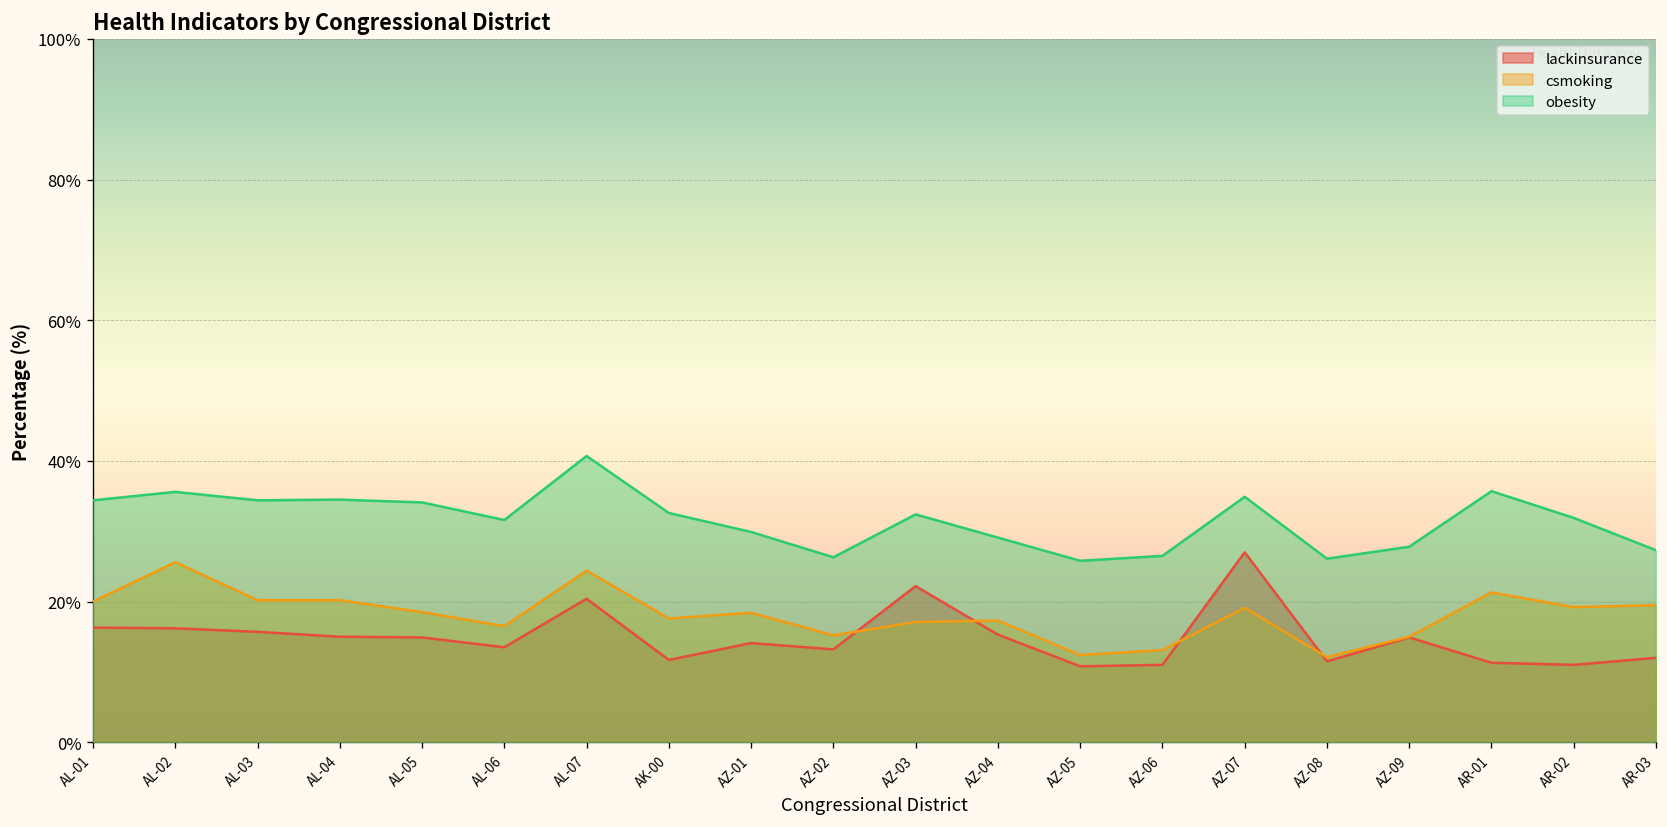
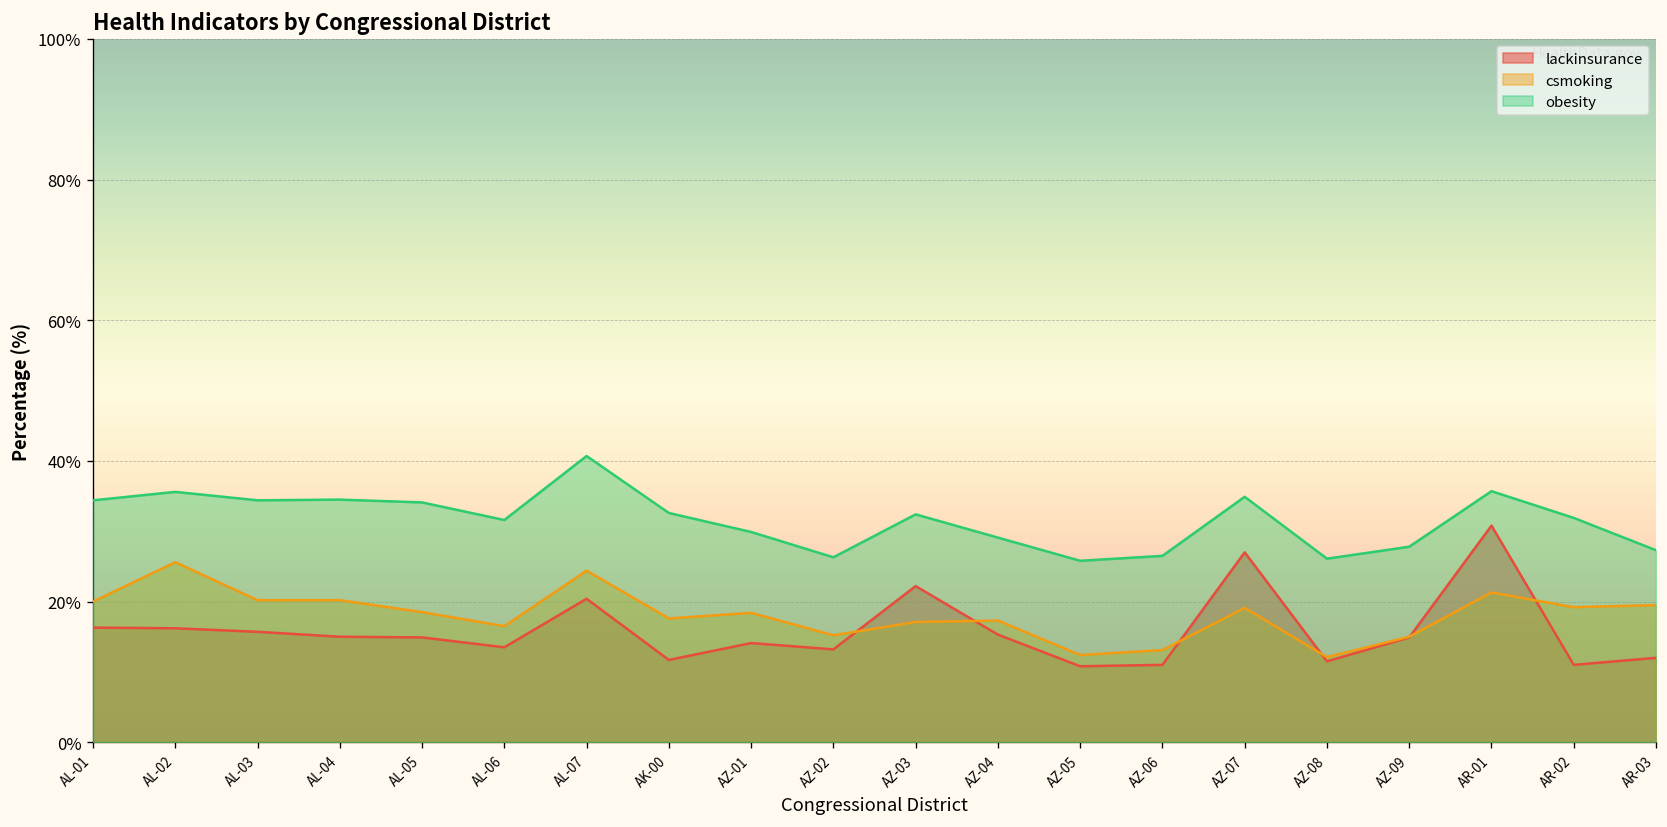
lackinsurance, AR-01: 11% -> 31%
